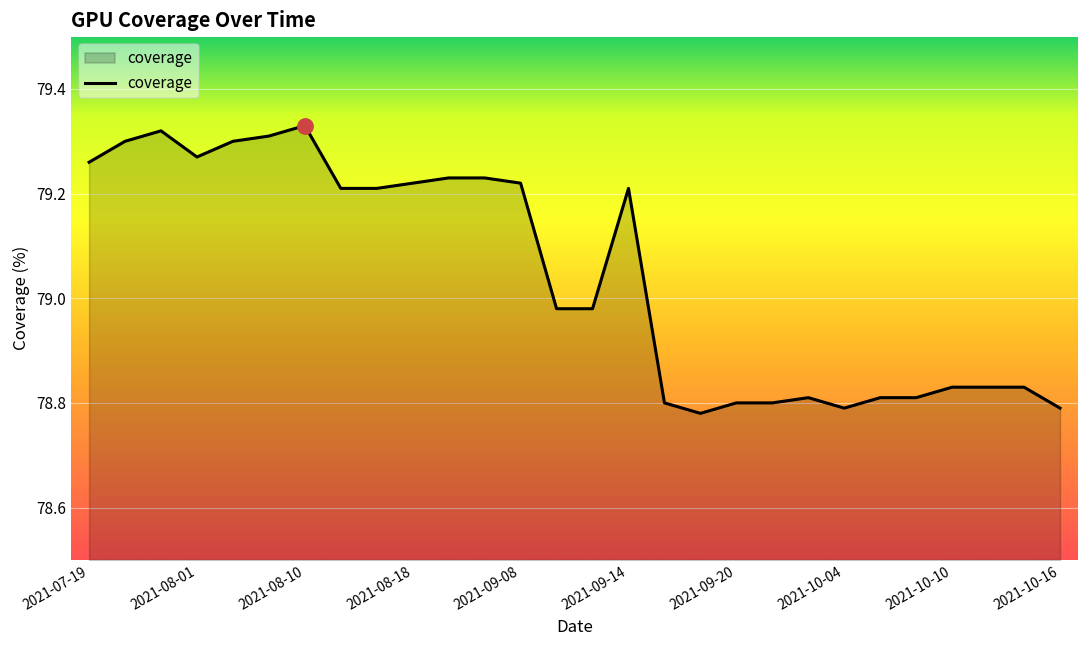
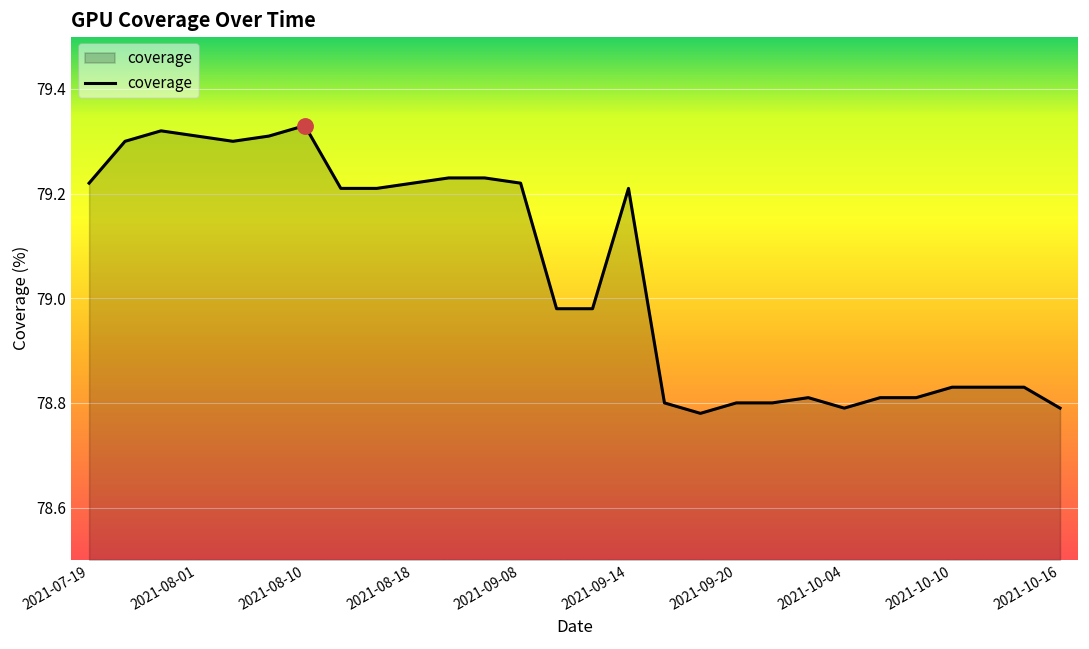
coverage, 2021-07-19: 79.26 -> 79.22
coverage, 2021-08-01: 79.27 -> 79.31
